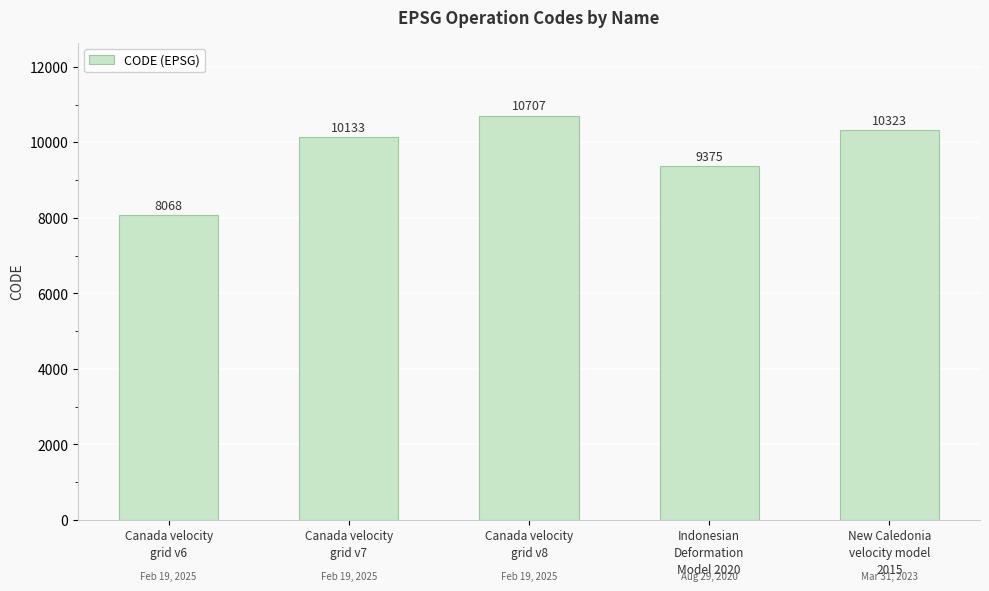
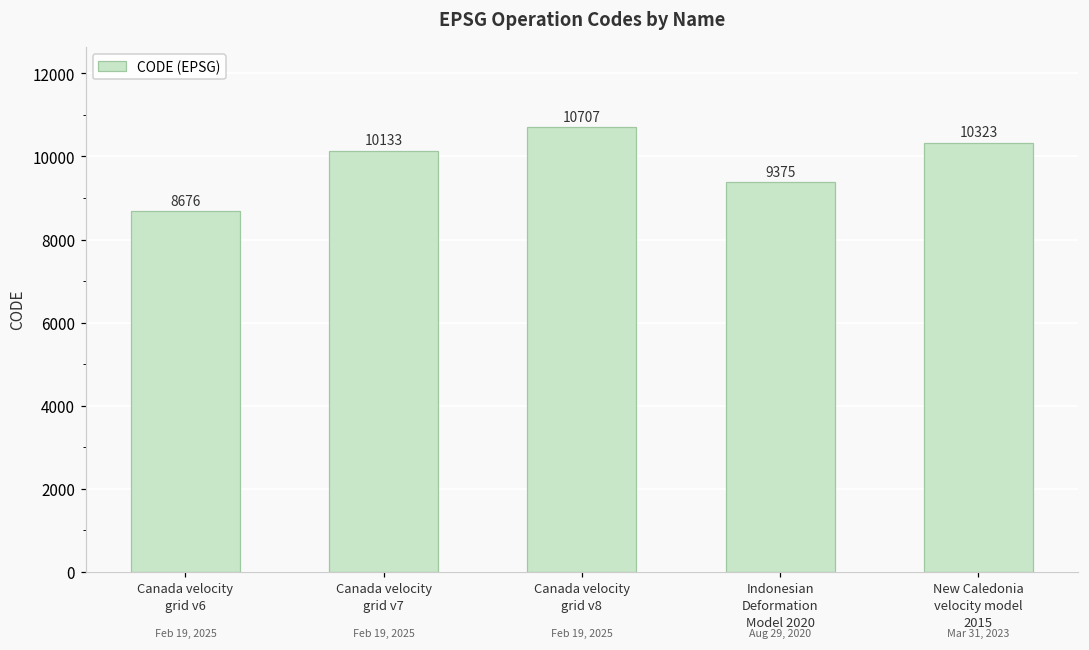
Canada velocity grid v6: 8068 -> 8676
